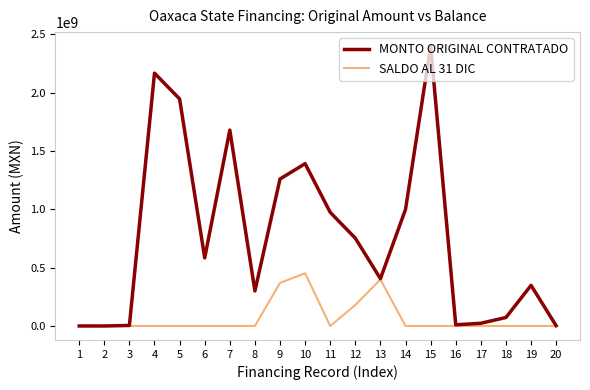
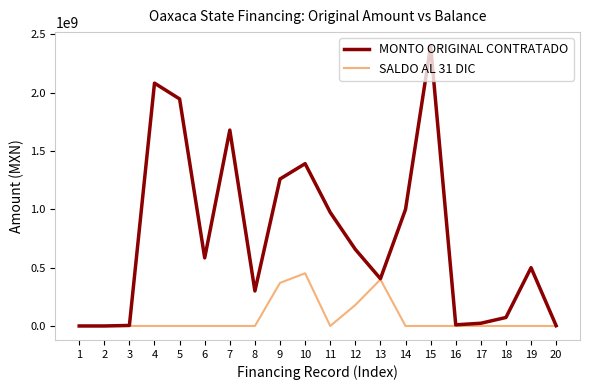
MONTO ORIGINAL CONTRATADO, 4: 2170000000 -> 2080000000
MONTO ORIGINAL CONTRATADO, 12: 750000000 -> 660000000
MONTO ORIGINAL CONTRATADO, 19: 350000000 -> 500000000
